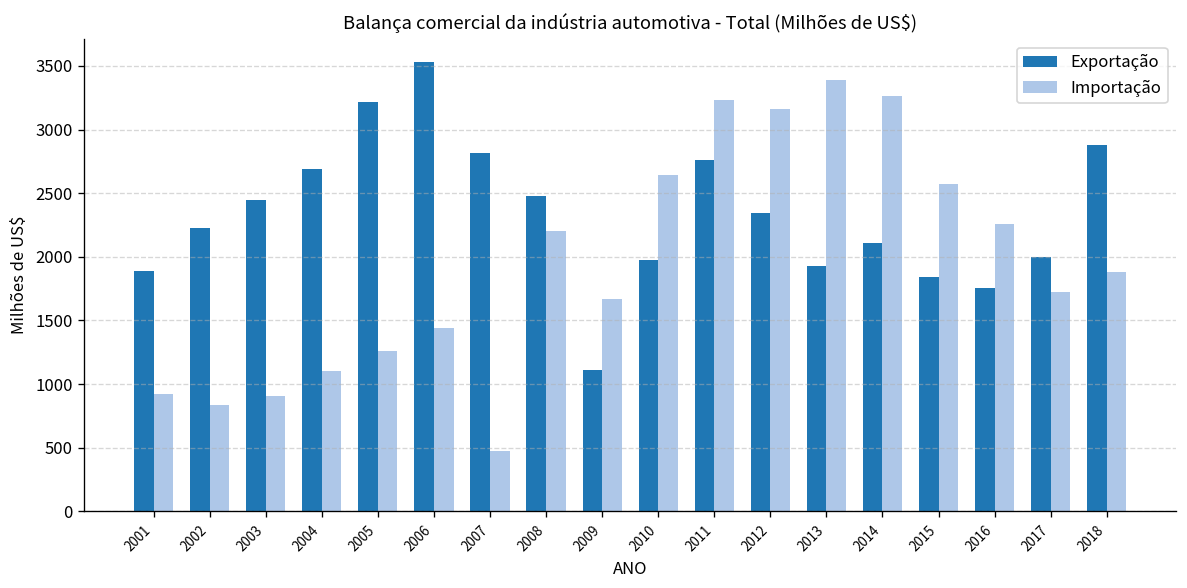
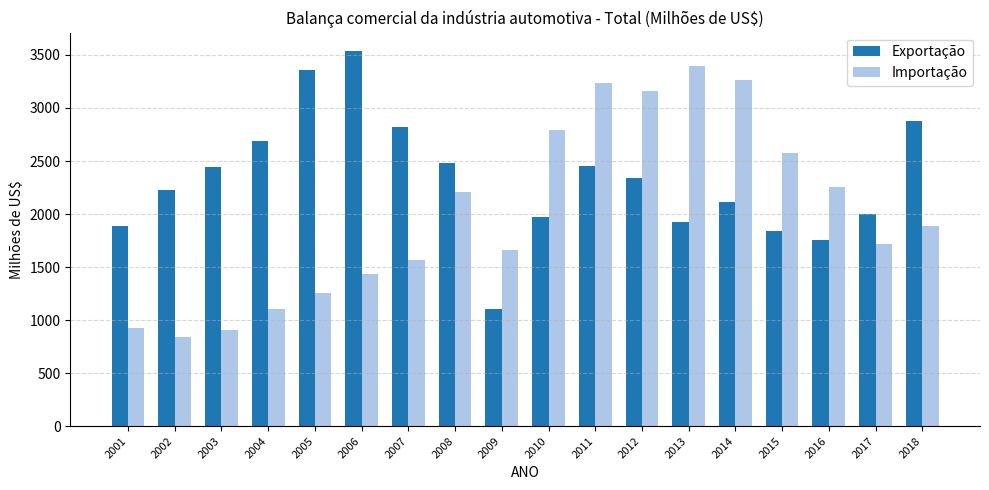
Exportação, 2005: 3220 -> 3360
Importação, 2007: 470 -> 1570
Importação, 2010: 2640 -> 2790
Exportação, 2011: 2760 -> 2450
